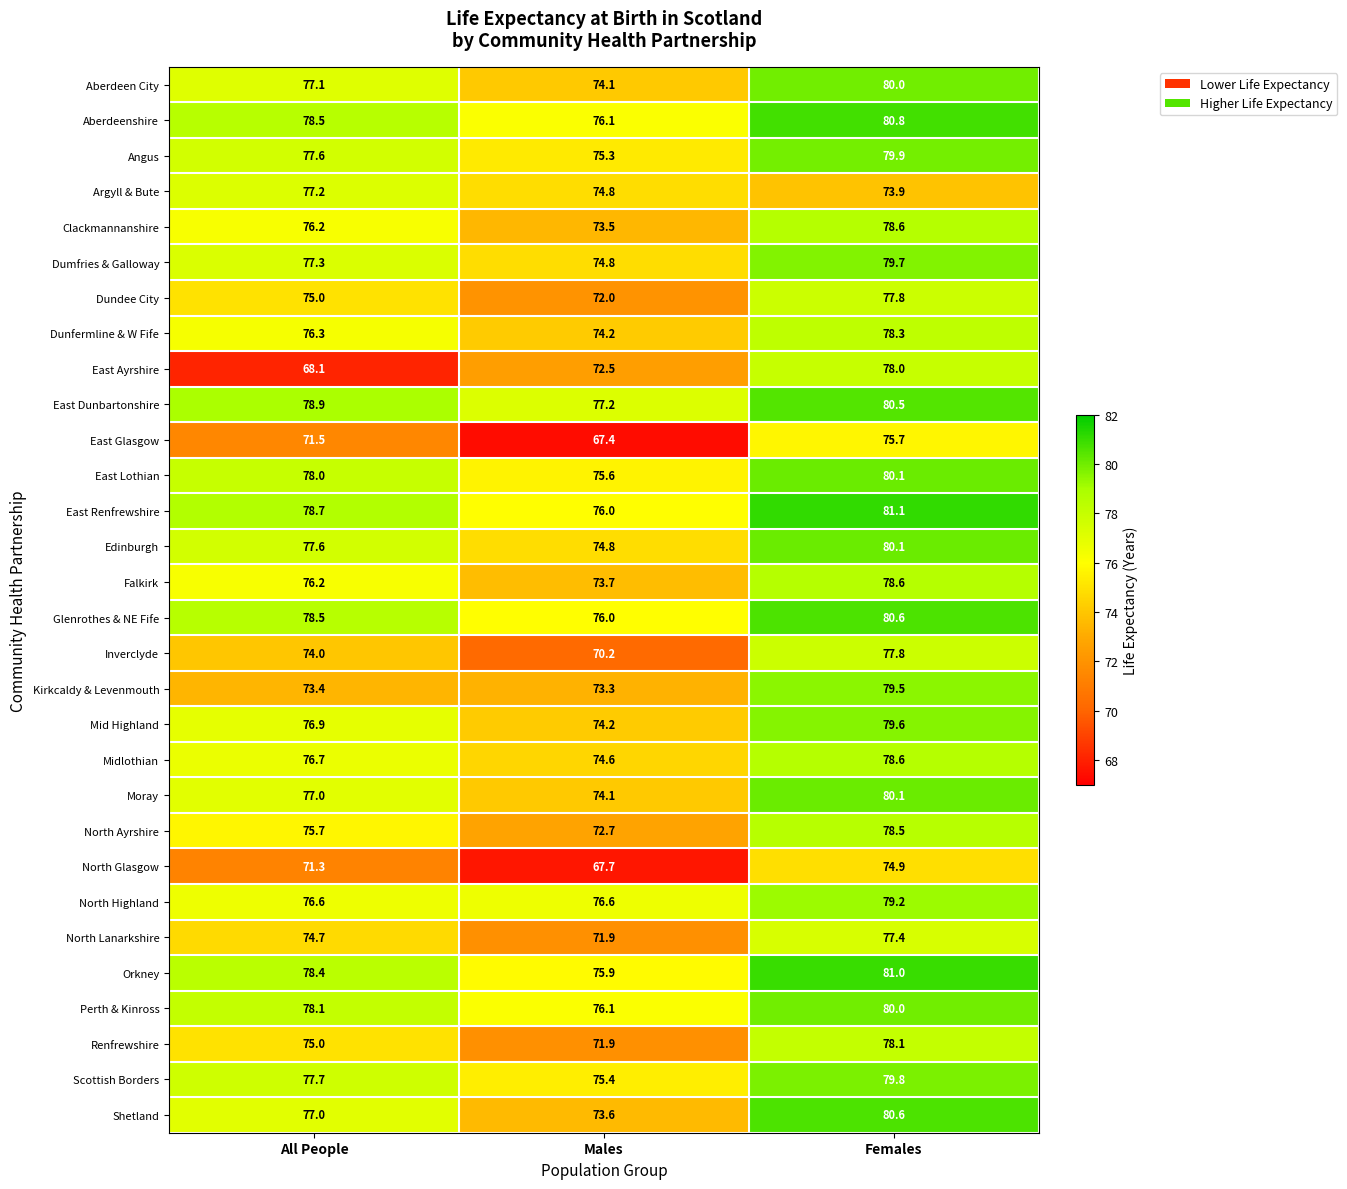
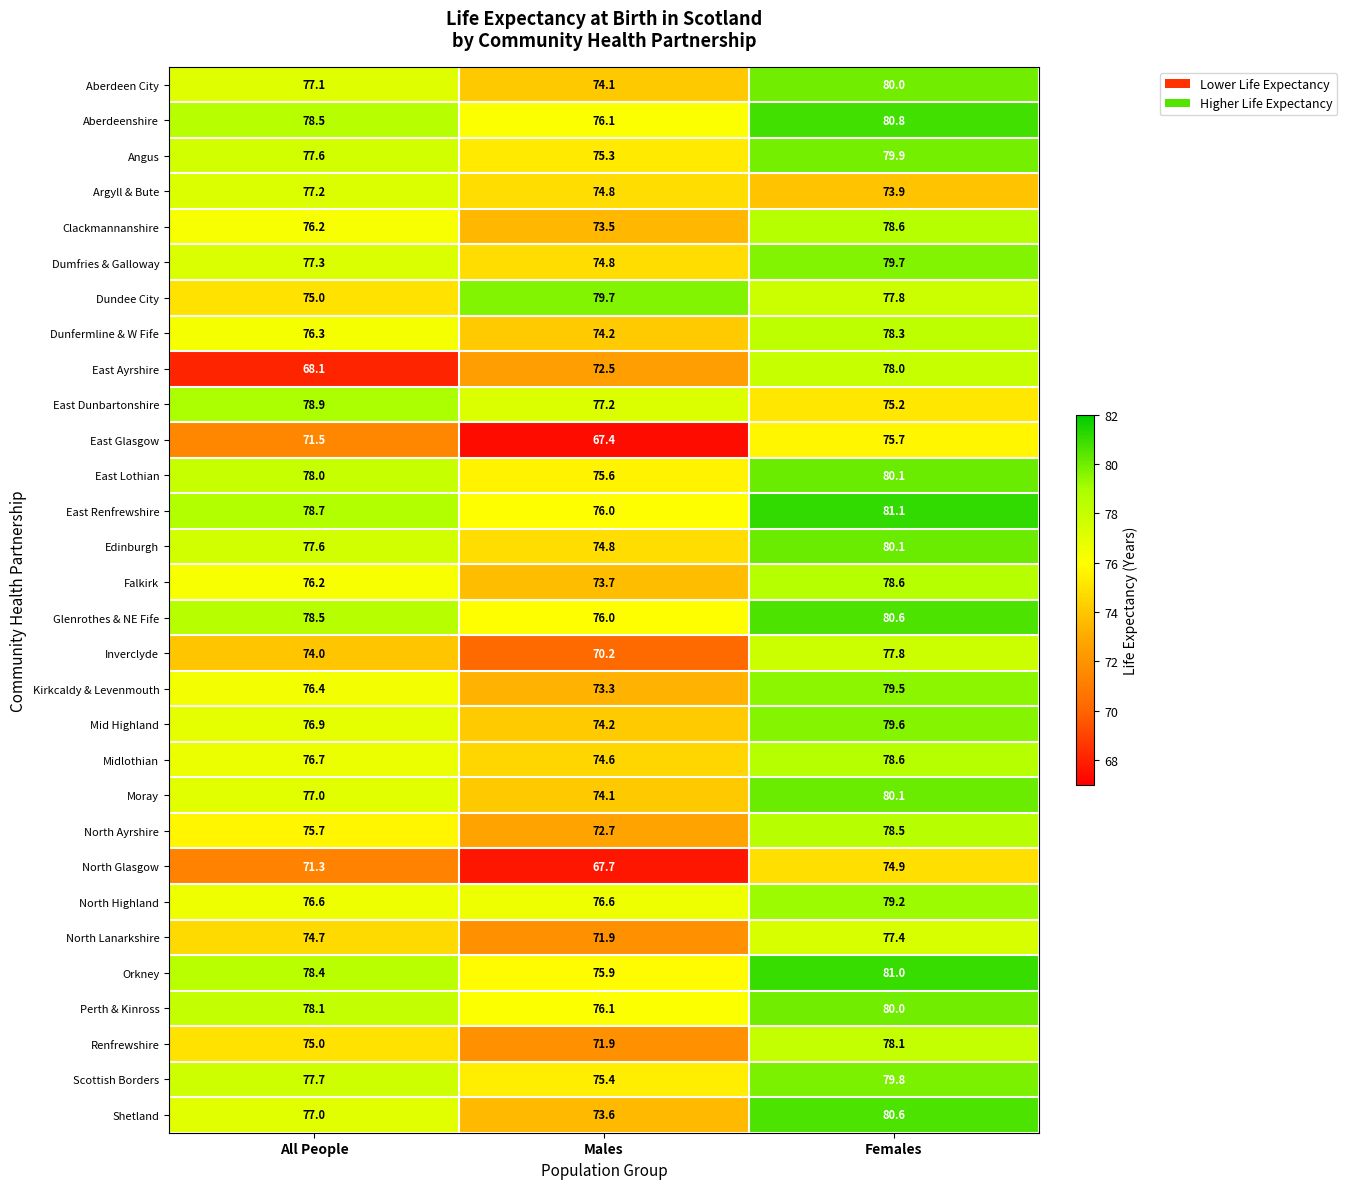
Dundee City, Males: 72.0 -> 79.7
East Dunbartonshire, Females: 80.5 -> 75.2
Kirkcaldy & Levenmouth, All People: 73.4 -> 76.4
